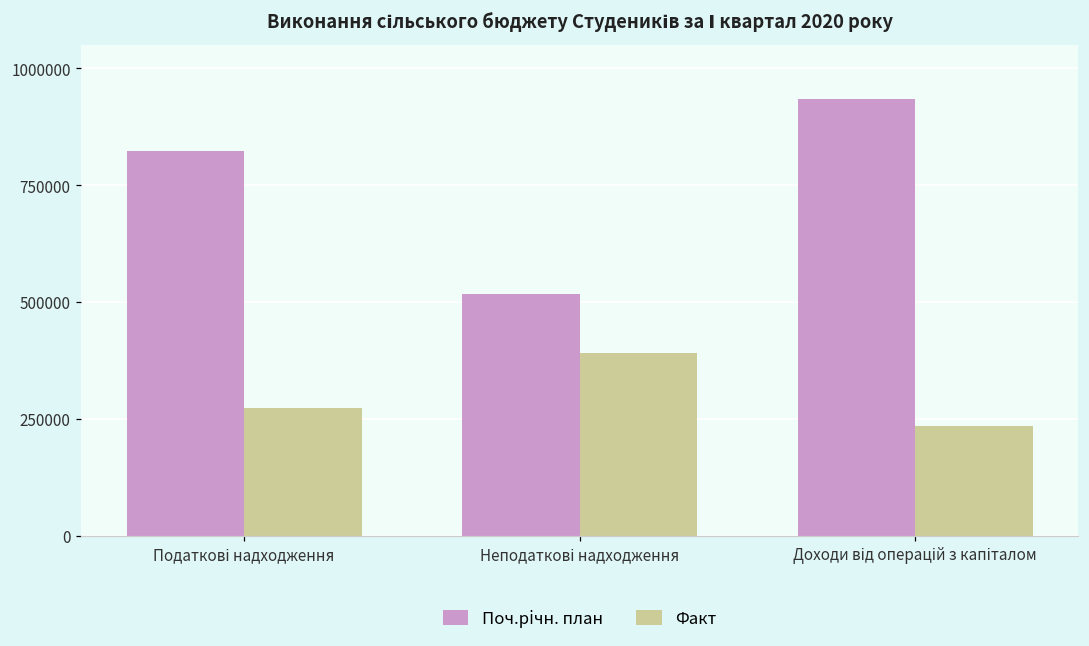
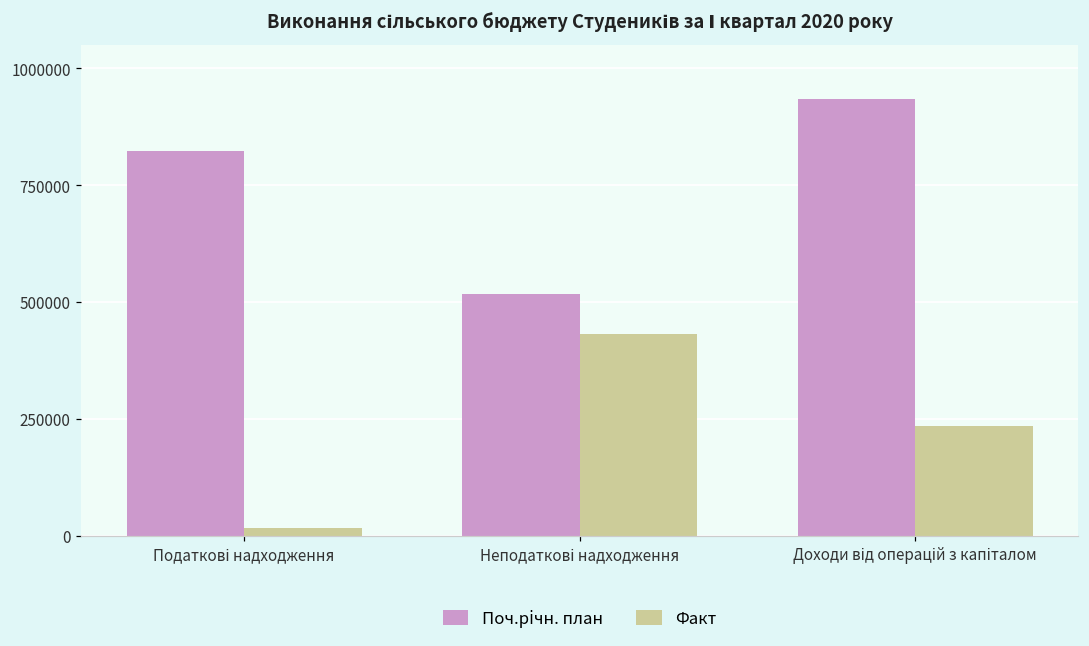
Факт, Податкові надходження: 270000 -> 20000
Факт, Неподаткові надходження: 390000 -> 430000
